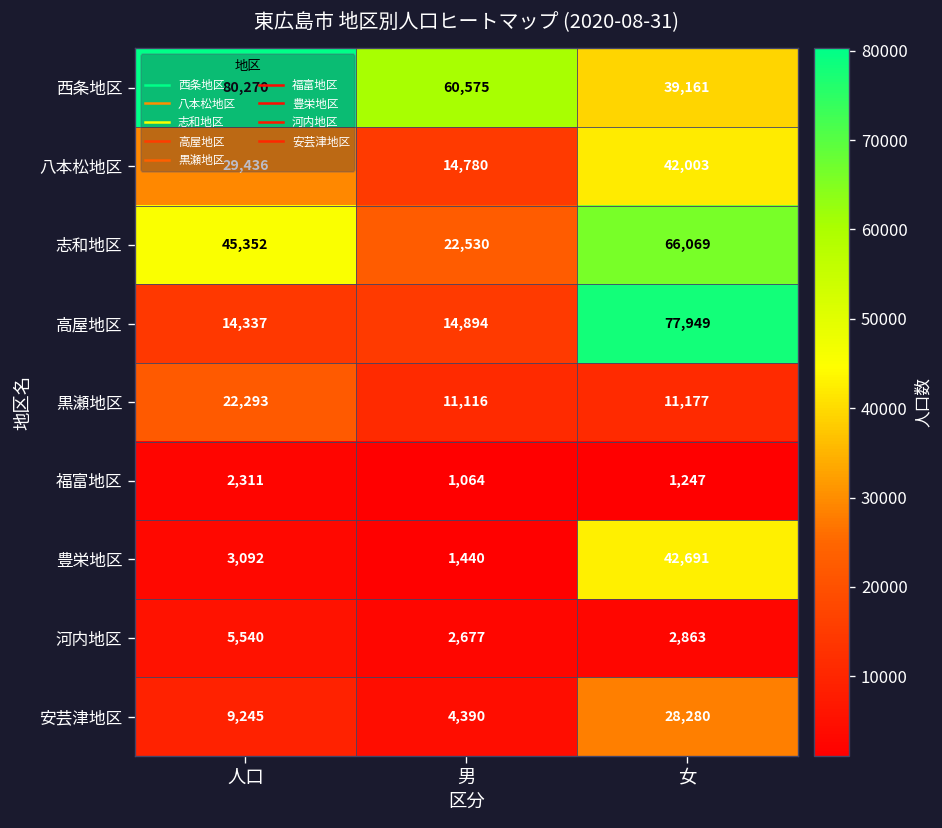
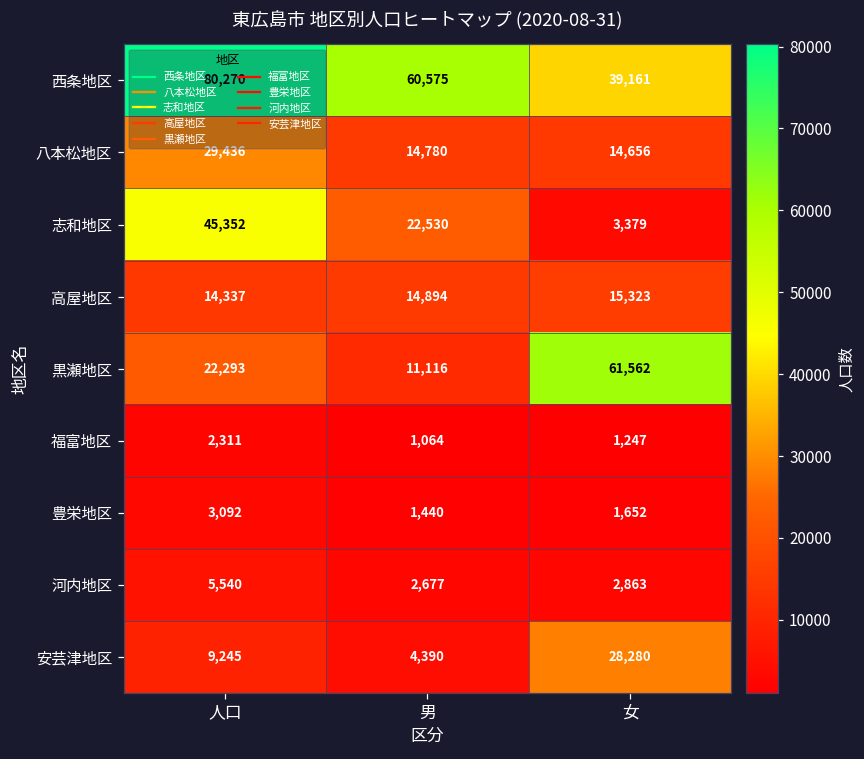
八本松地区, 女: 42,003 -> 14,656
志和地区, 女: 66,069 -> 3,379
高屋地区, 女: 77,949 -> 15,323
黒瀬地区, 女: 11,177 -> 61,562
豊栄地区, 女: 42,691 -> 1,652
